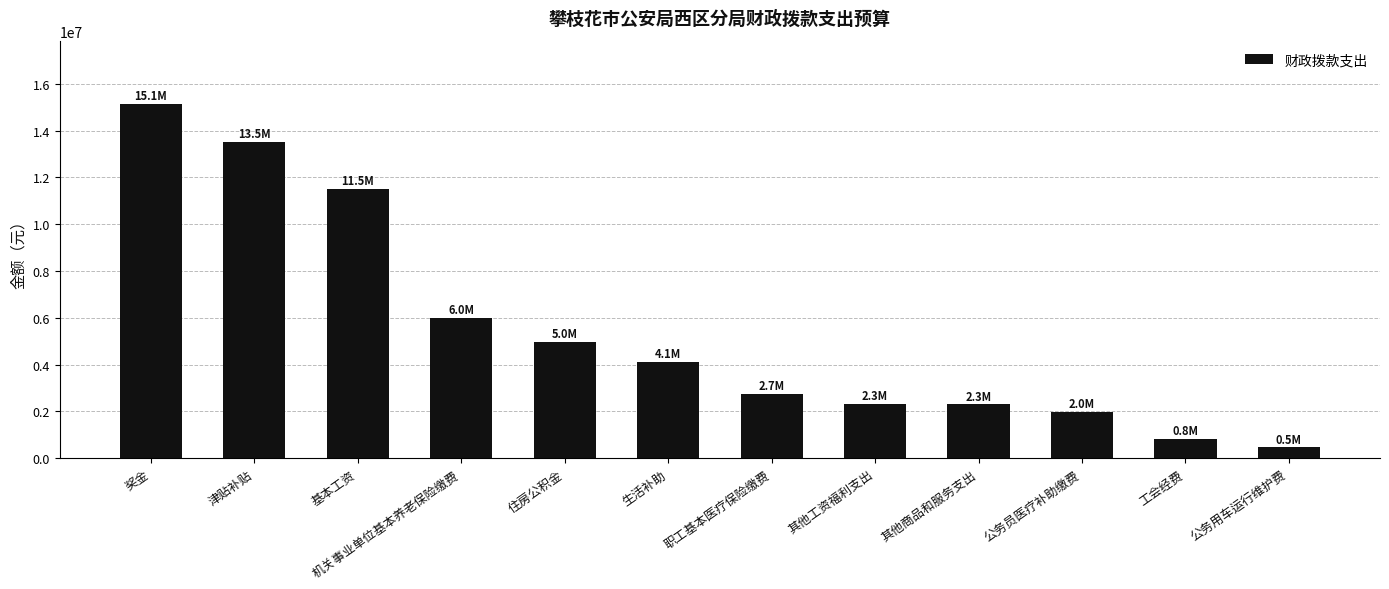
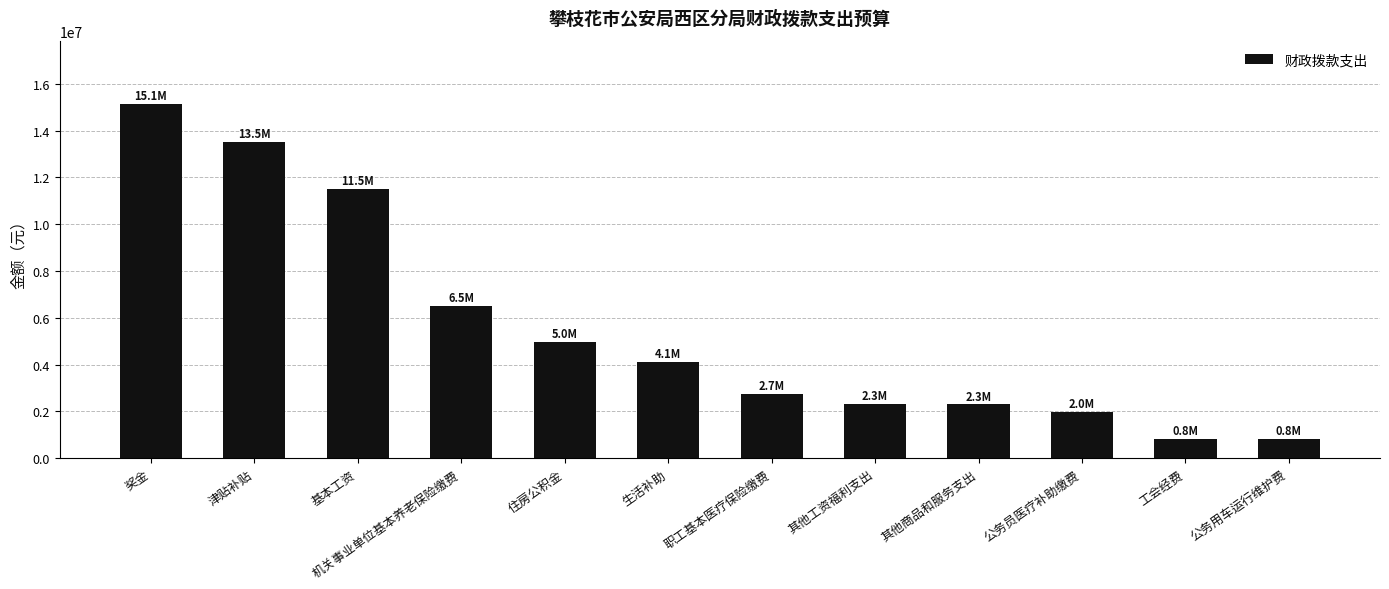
机关事业单位基本养老保险缴费: 6.0M -> 6.5M
公务用车运行维护费: 0.5M -> 0.8M
